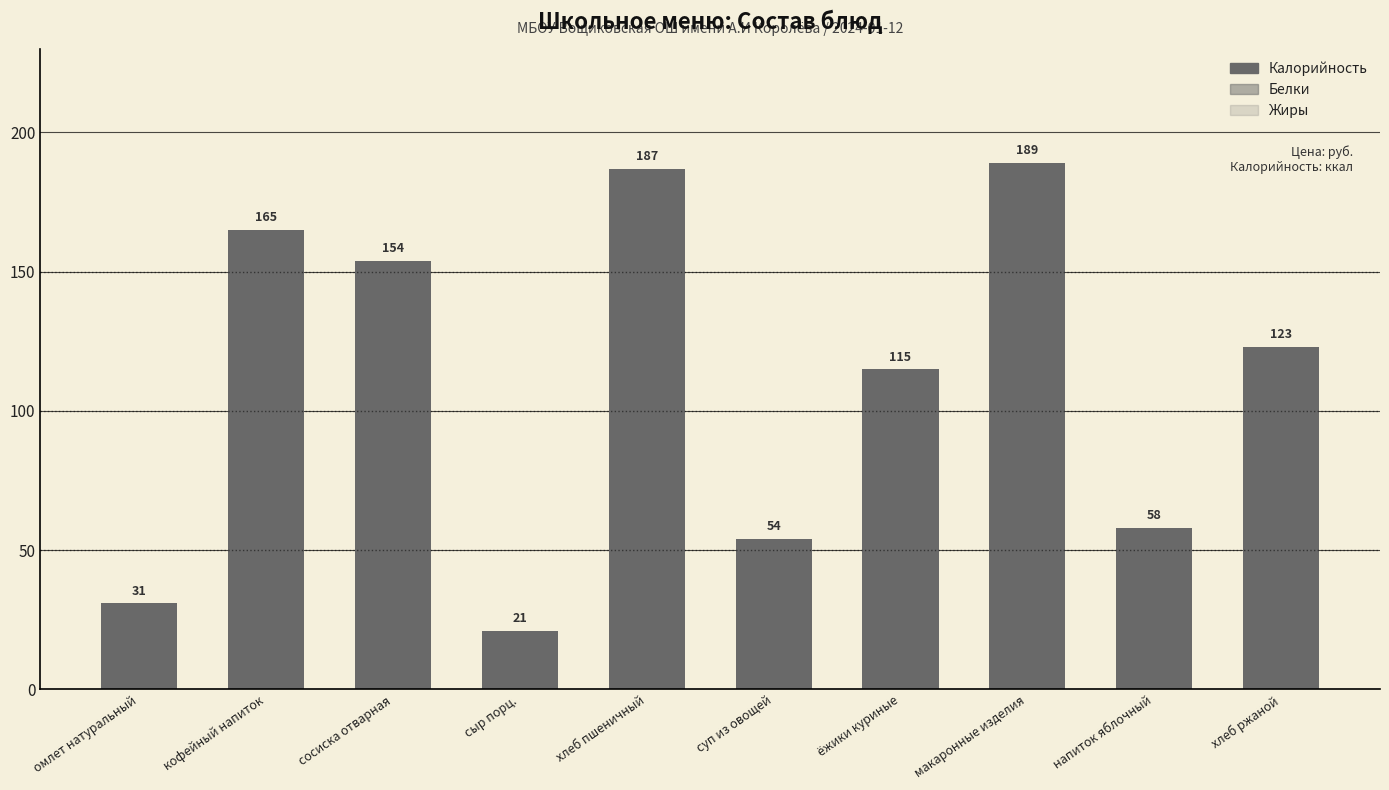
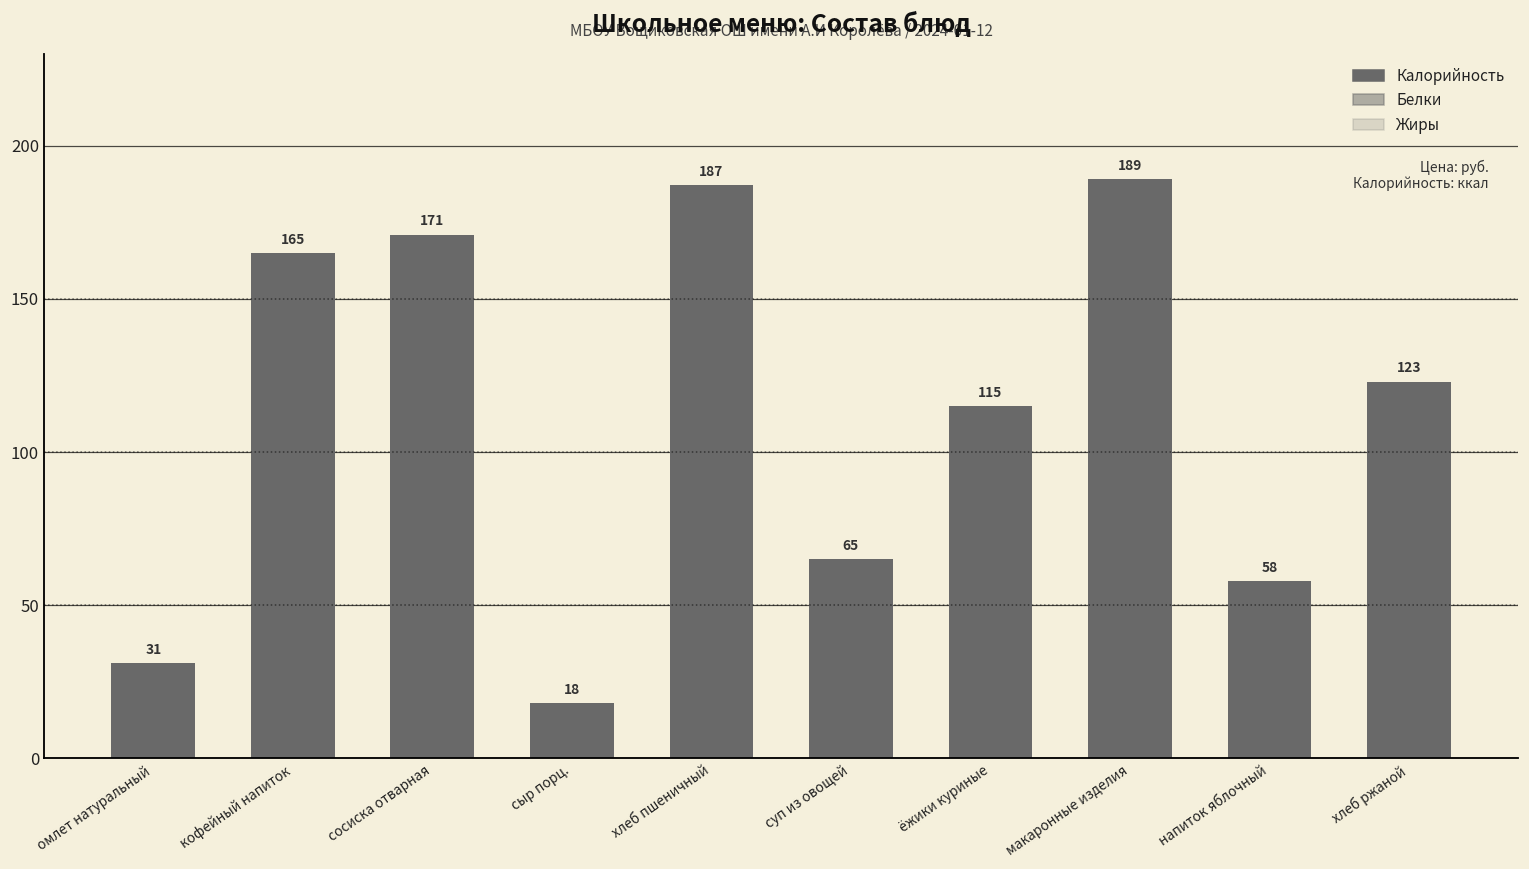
Калорийность, сосиска отварная: 154 -> 171
Калорийность, сыр порц.: 21 -> 18
Калорийность, суп из овощей: 54 -> 65
